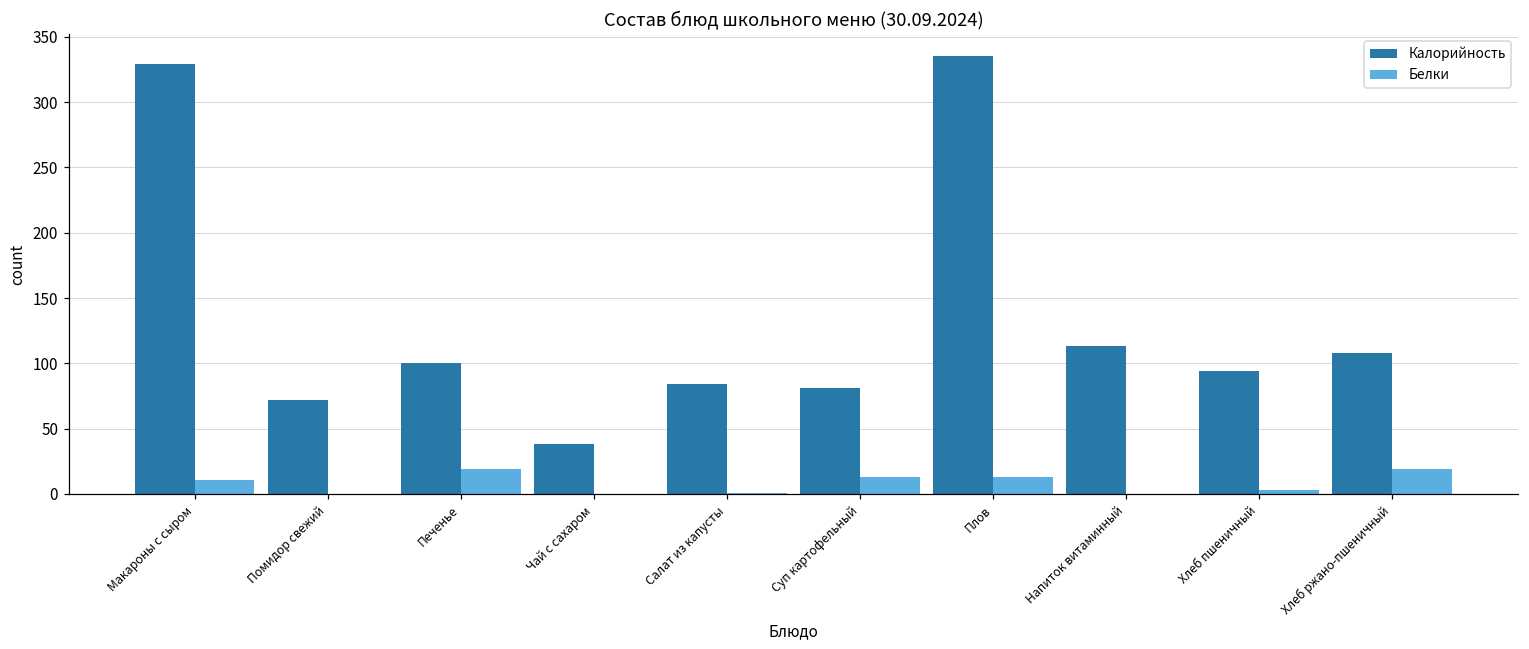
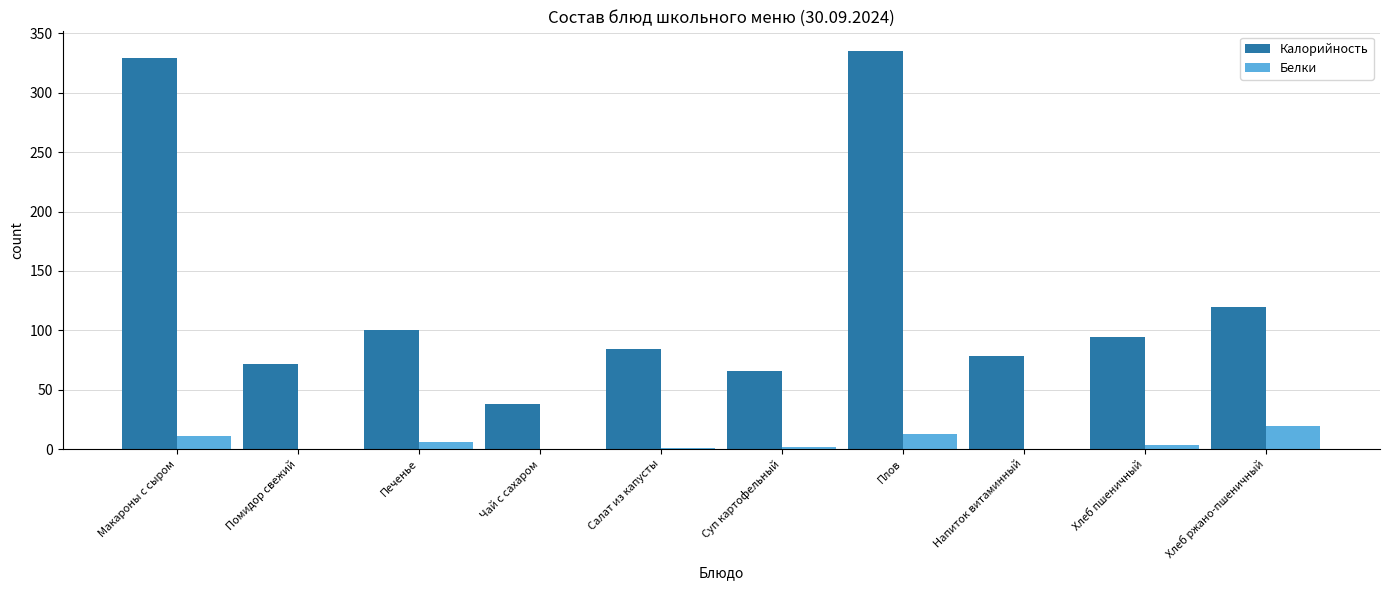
Белки, Печенье: 19 -> 6
Калорийность, Суп картофельный: 81 -> 66
Белки, Суп картофельный: 13 -> 2
Калорийность, Напиток витаминный: 113 -> 78
Калорийность, Хлеб ржано-пшеничный: 108 -> 120
